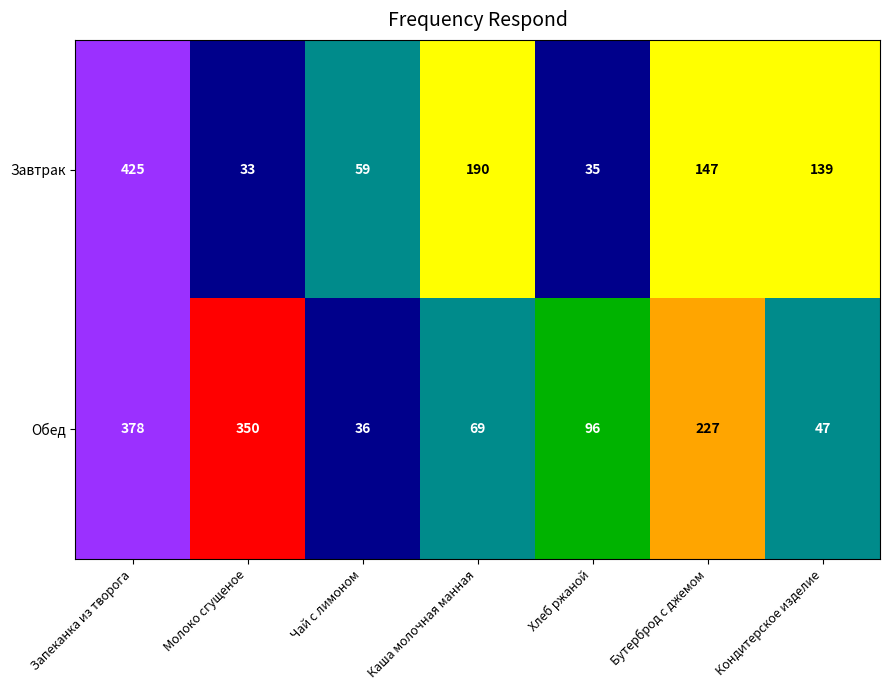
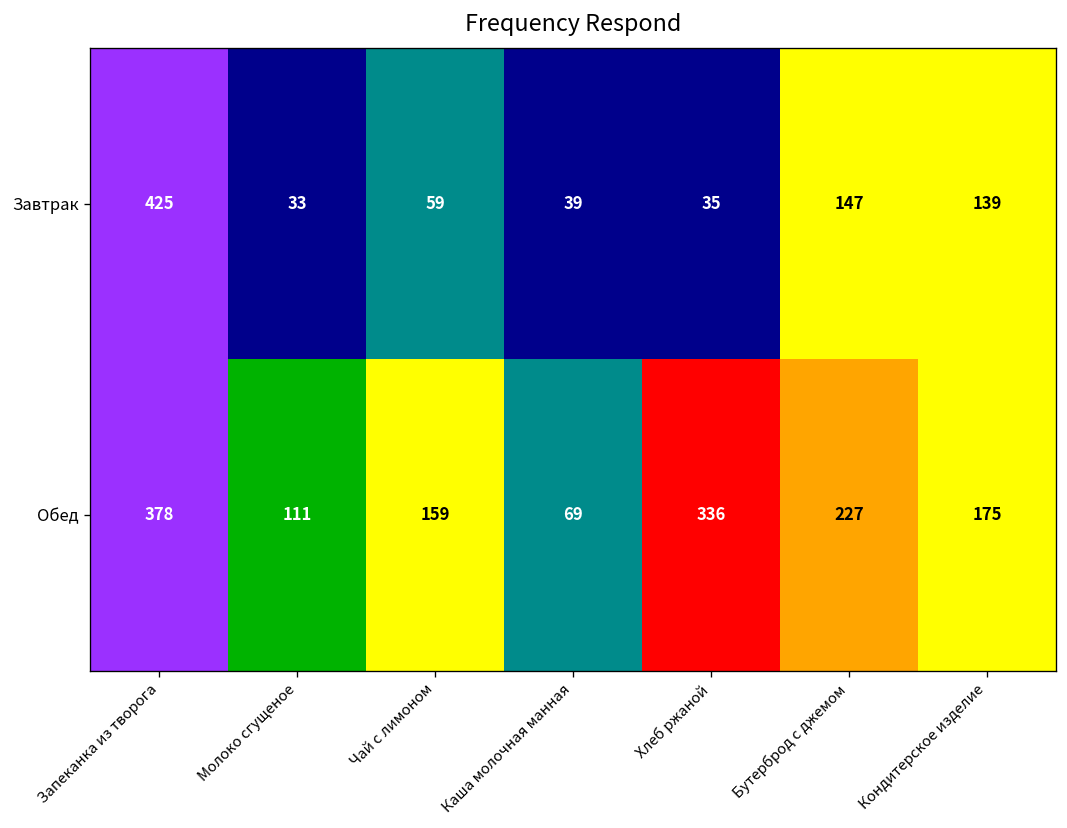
Завтрак, Каша молочная манная: 190 -> 39
Обед, Молоко сгущеное: 350 -> 111
Обед, Чай с лимоном: 36 -> 159
Обед, Хлеб ржаной: 96 -> 336
Обед, Кондитерское изделие: 47 -> 175
